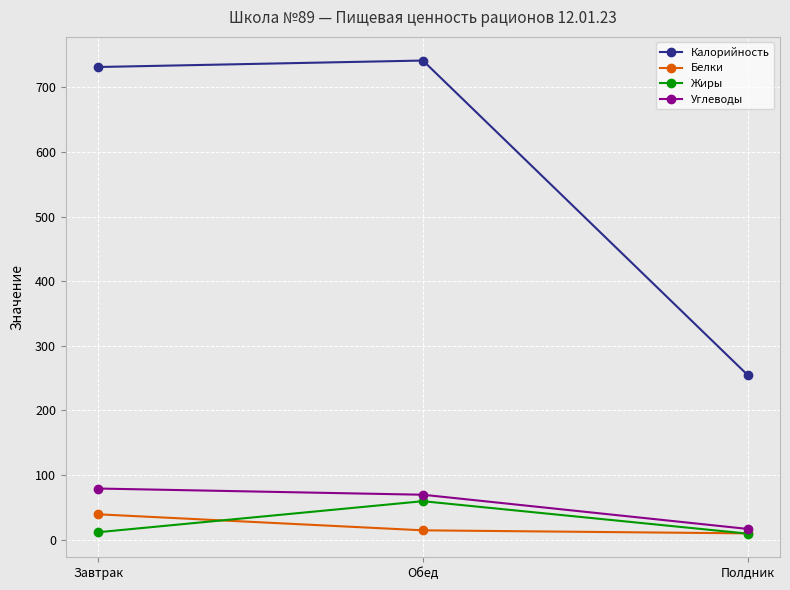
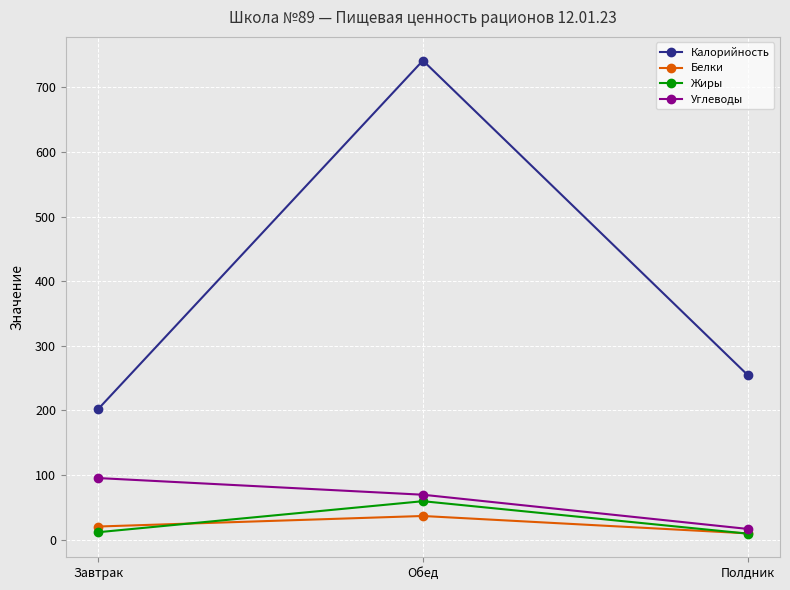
Калорийность, Завтрак: 730 -> 200
Белки, Завтрак: 40 -> 20
Углеводы, Завтрак: 80 -> 100
Белки, Обед: 10 -> 40
